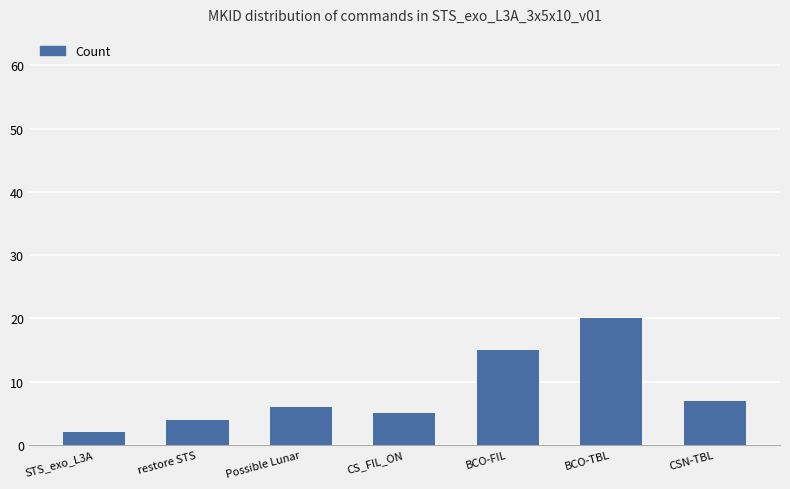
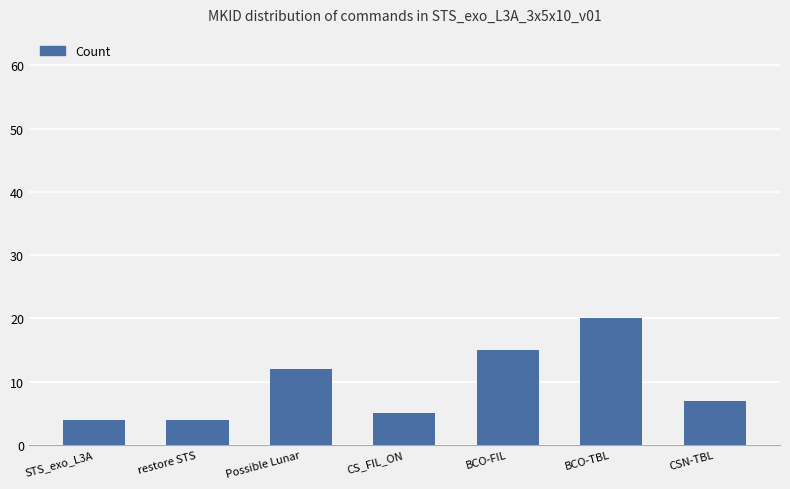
STS_exo_L3A: 2 -> 4
Possible Lunar: 6 -> 12
